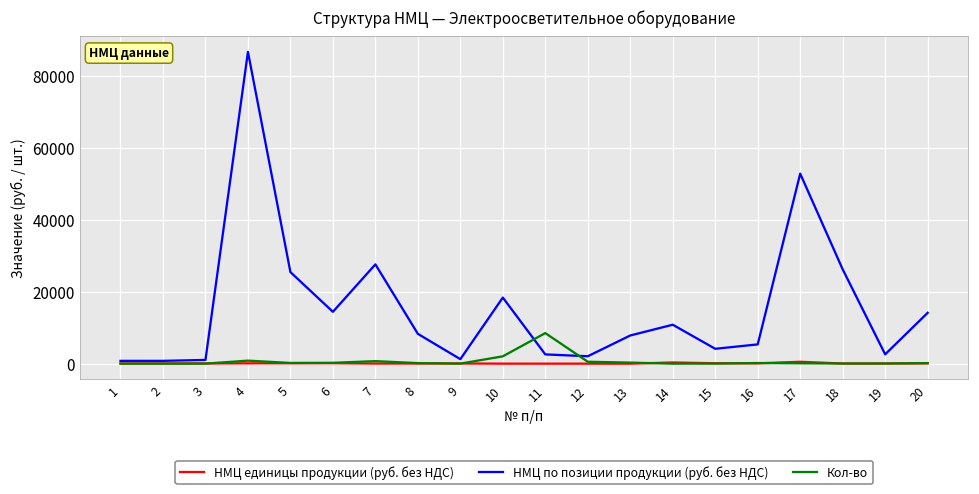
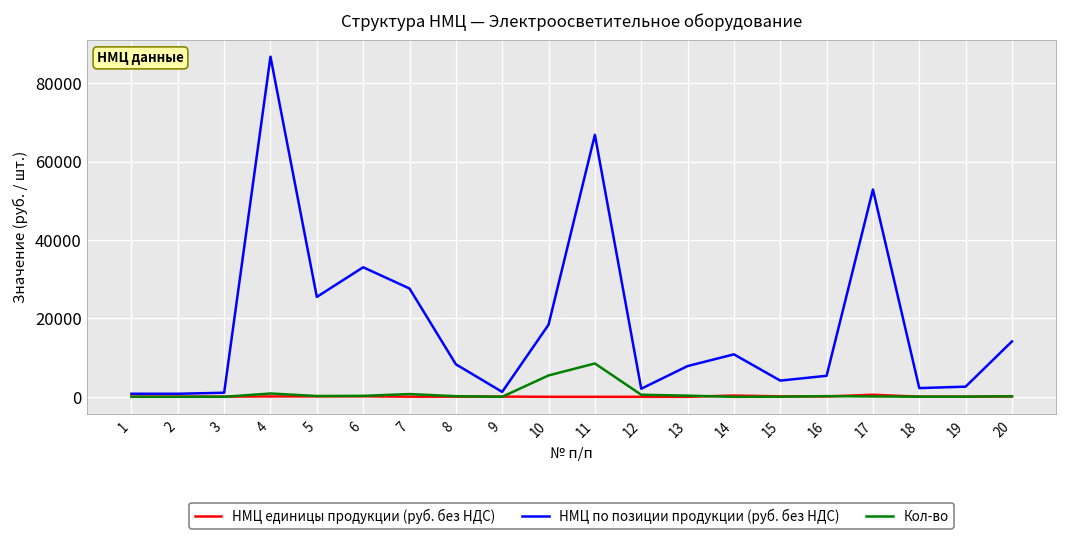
НМЦ по позиции продукции (руб. без НДС), 6: 14000 -> 33000
Кол-во, 10: 2000 -> 5000
НМЦ по позиции продукции (руб. без НДС), 11: 3000 -> 67000
НМЦ по позиции продукции (руб. без НДС), 18: 26000 -> 2000
